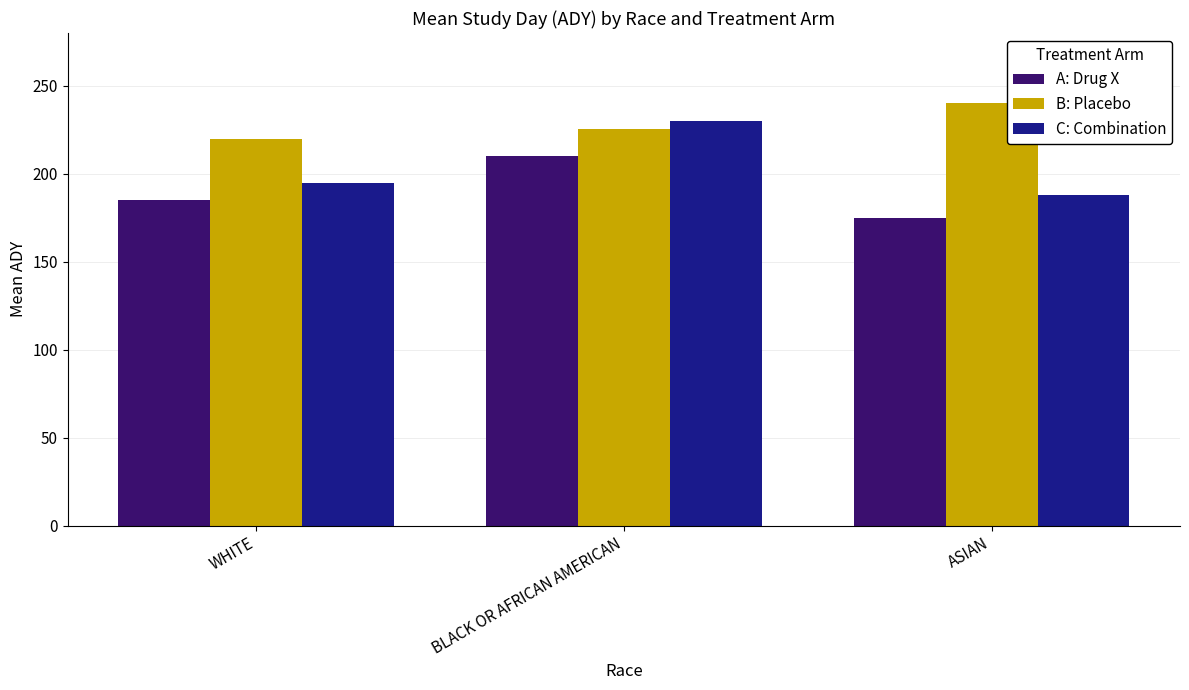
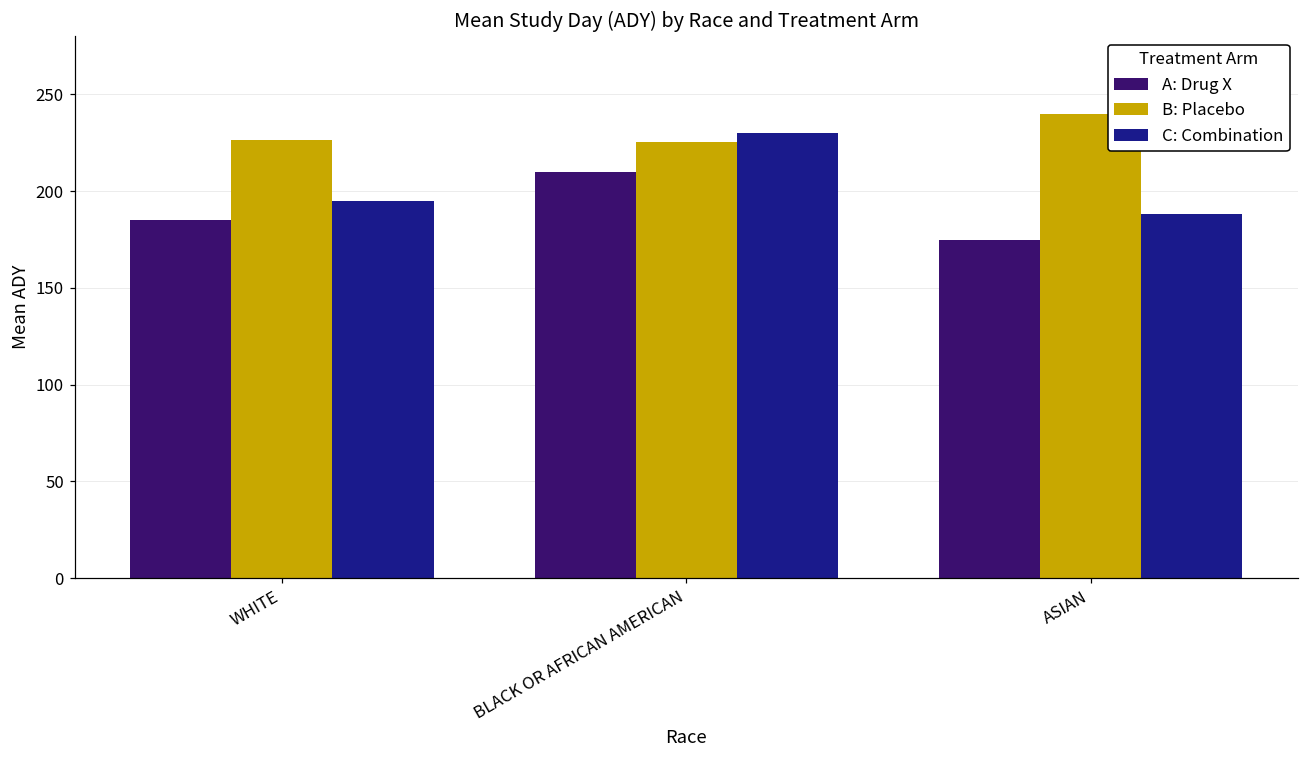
B: Placebo, WHITE: 220 -> 226
